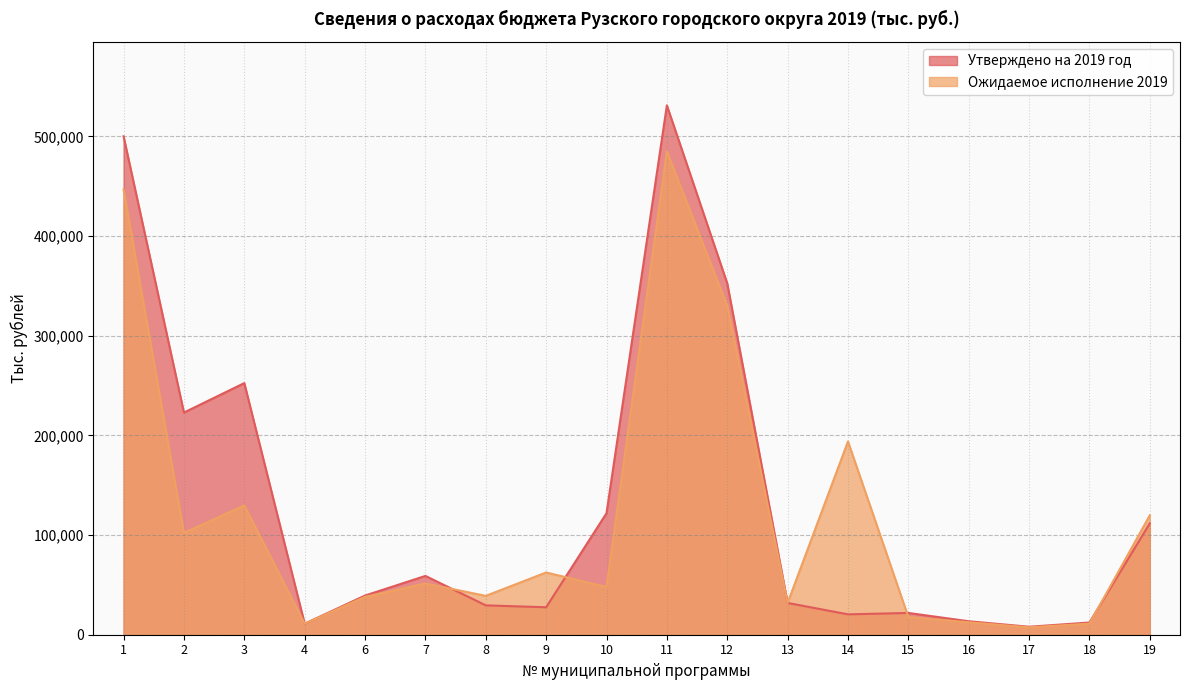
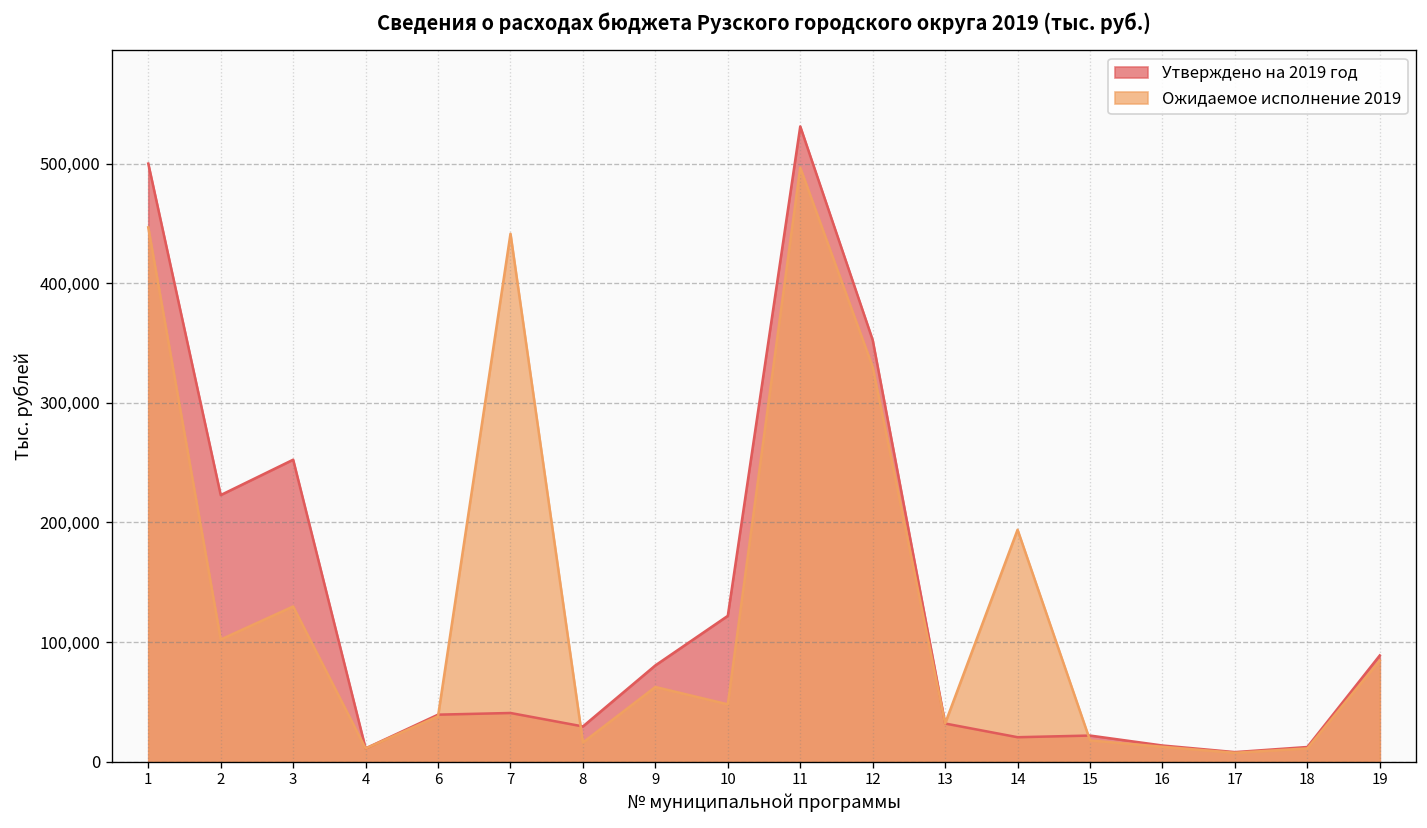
Утверждено на 2019 год, 7: 60,000 -> 40,000
Ожидаемое исполнение 2019, 7: 50,000 -> 440,000
Ожидаемое исполнение 2019, 8: 40,000 -> 20,000
Утверждено на 2019 год, 9: 30,000 -> 80,000
Ожидаемое исполнение 2019, 11: 480,000 -> 500,000
Утверждено на 2019 год, 19: 110,000 -> 90,000
Ожидаемое исполнение 2019, 19: 120,000 -> 80,000
